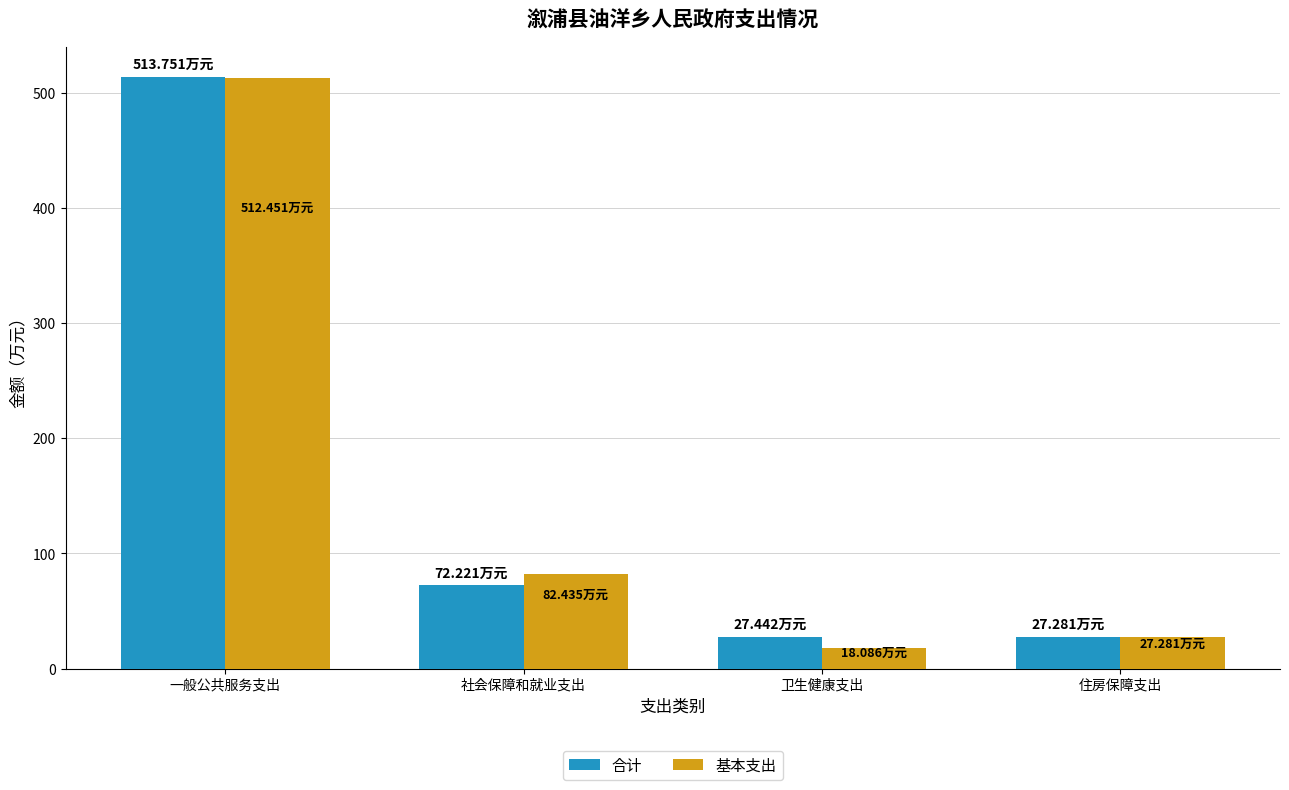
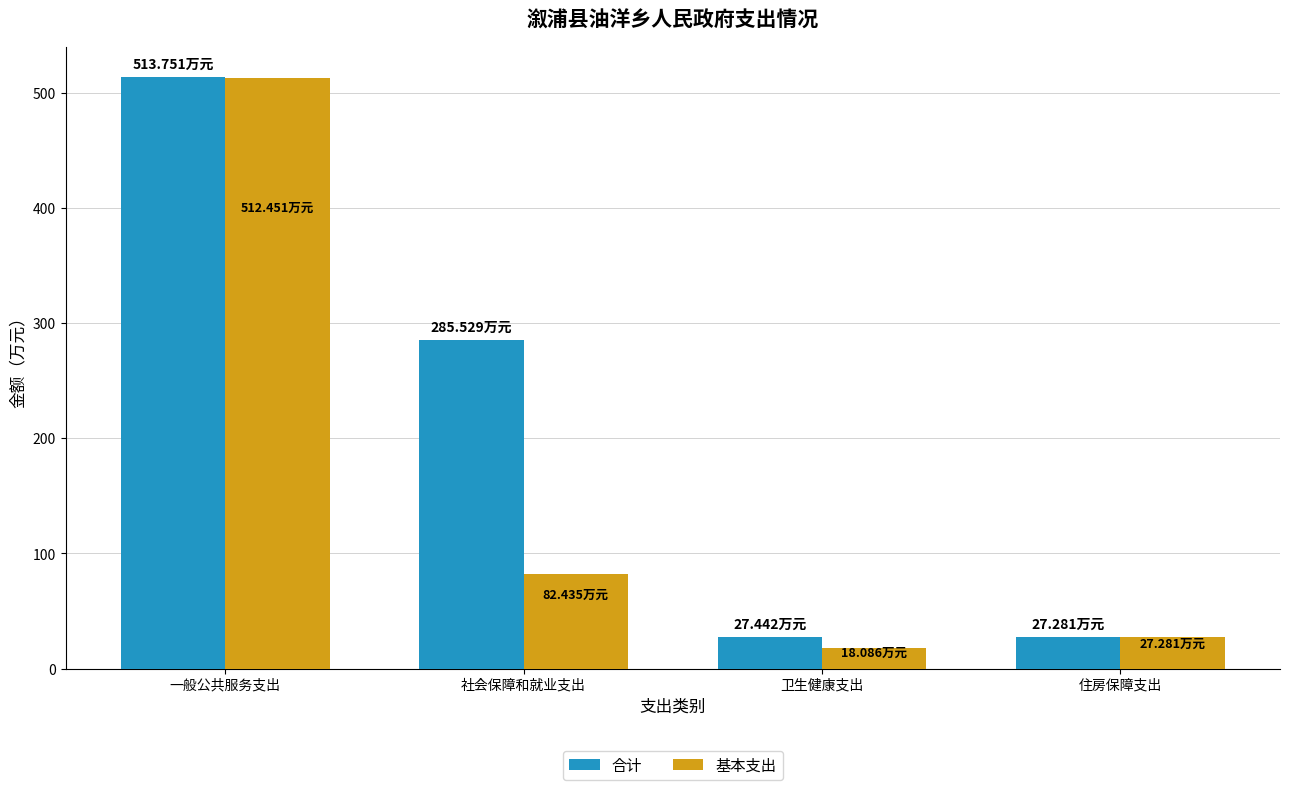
合计, 社会保障和就业支出: 72.221 -> 285.529
